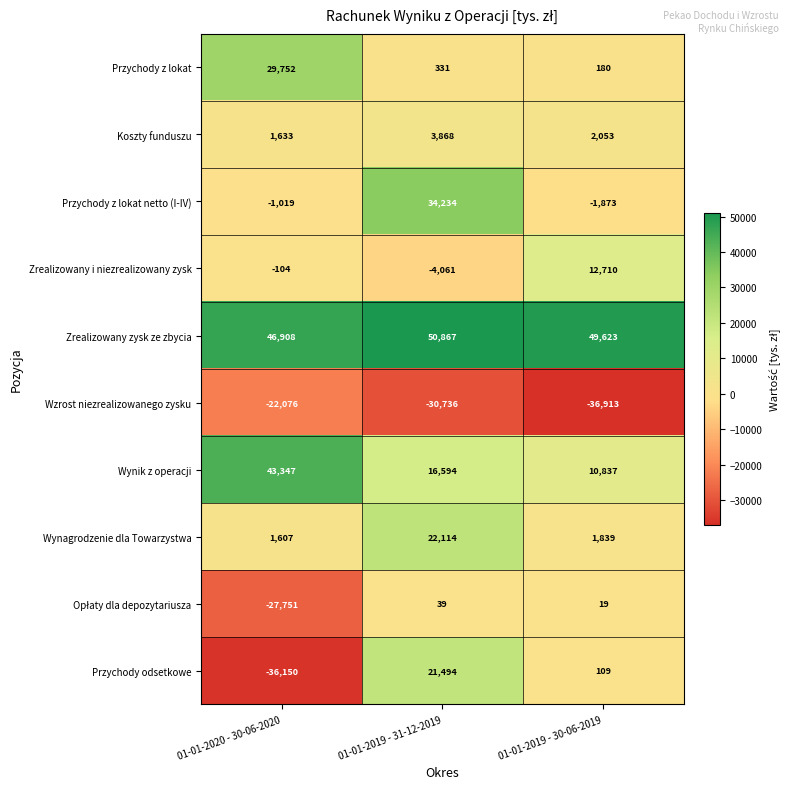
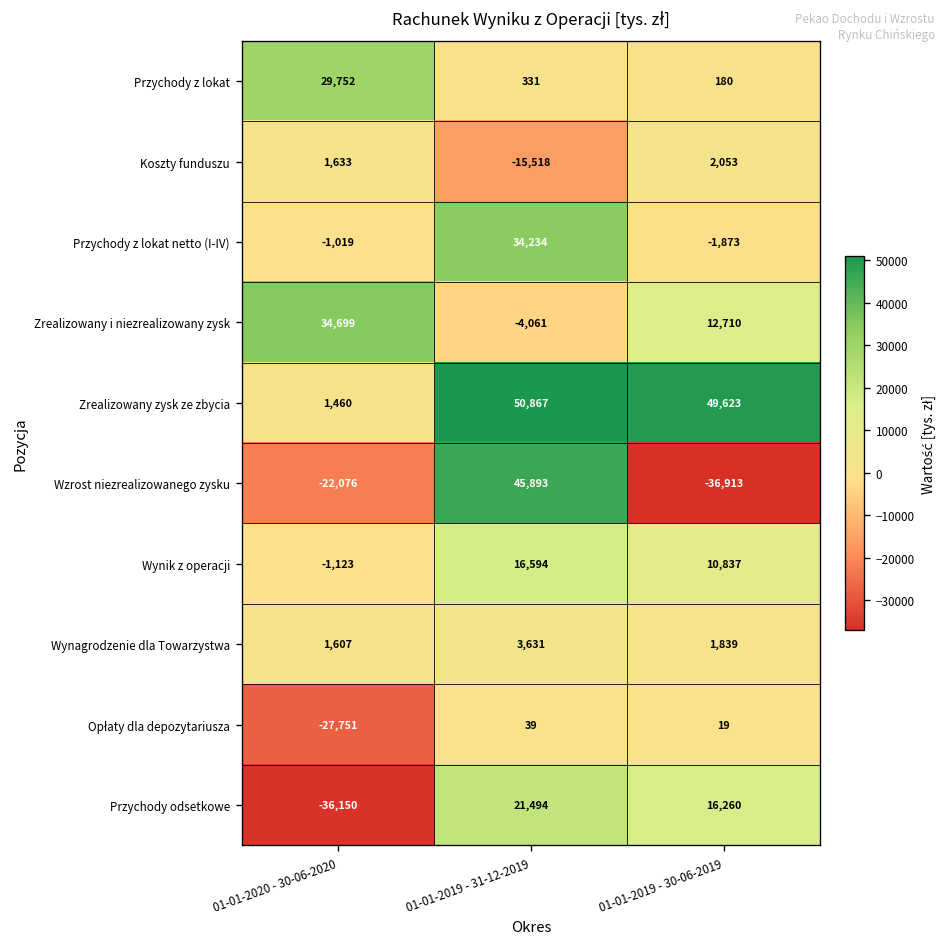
Koszty funduszu, 01-01-2019 - 31-12-2019: 3,868 -> -15,518
Zrealizowany i niezrealizowany zysk, 01-01-2020 - 30-06-2020: -104 -> 34,699
Zrealizowany zysk ze zbycia, 01-01-2020 - 30-06-2020: 46,908 -> 1,460
Wzrost niezrealizowanego zysku, 01-01-2019 - 31-12-2019: -30,736 -> 45,893
Wynik z operacji, 01-01-2020 - 30-06-2020: 43,347 -> -1,123
Wynagrodzenie dla Towarzystwa, 01-01-2019 - 31-12-2019: 22,114 -> 3,631
Przychody odsetkowe, 01-01-2019 - 30-06-2019: 109 -> 16,260
